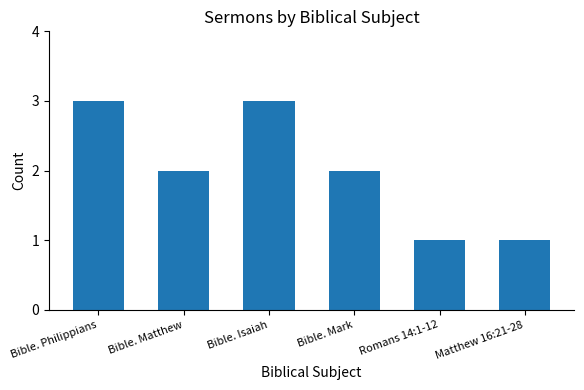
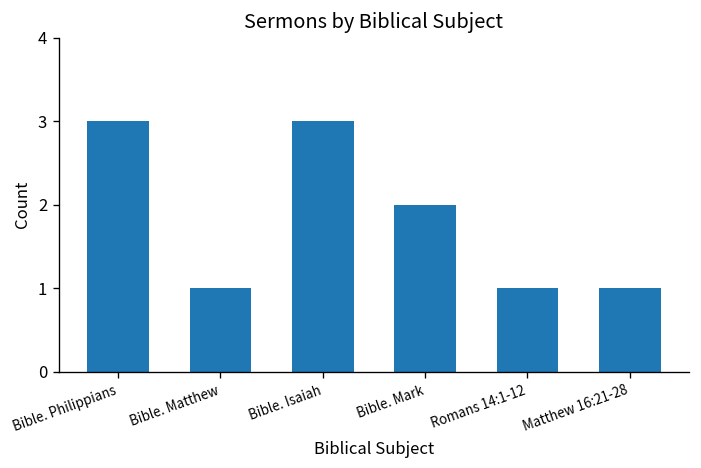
Bible. Matthew: 2 -> 1
